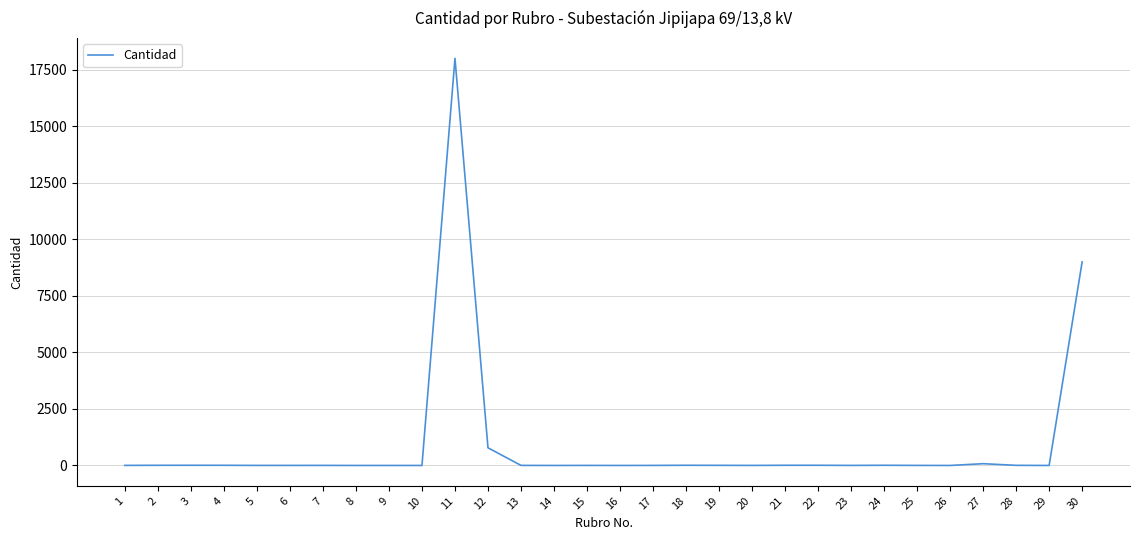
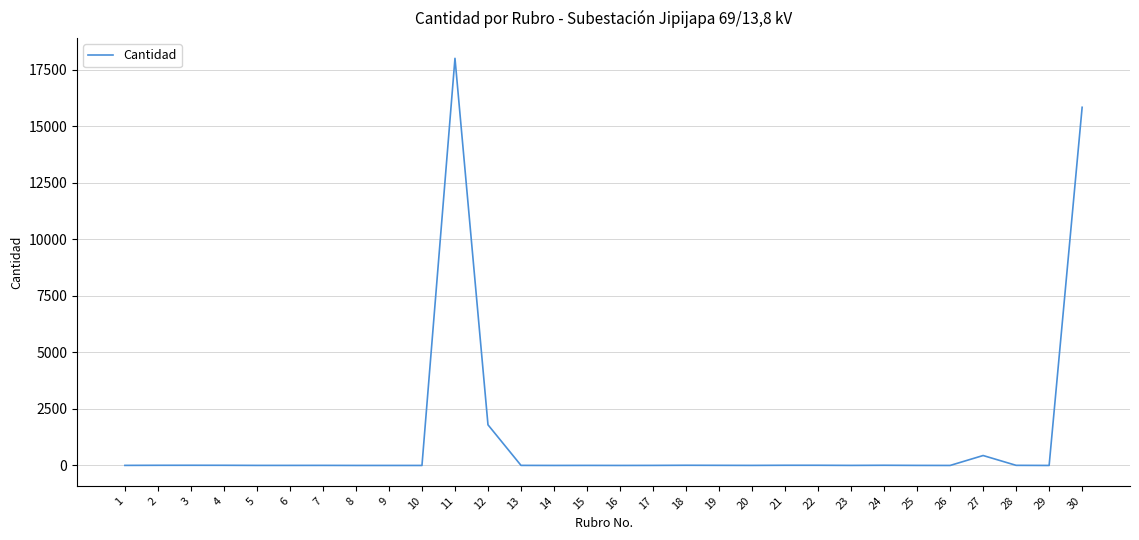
12: 800 -> 1800
27: 100 -> 400
30: 9000 -> 15800
